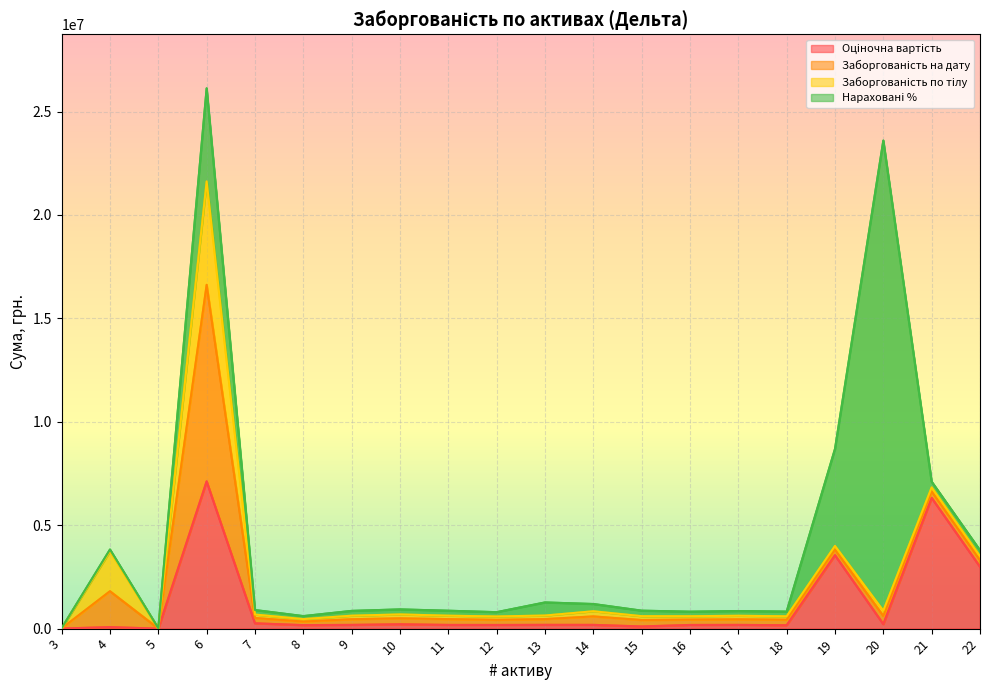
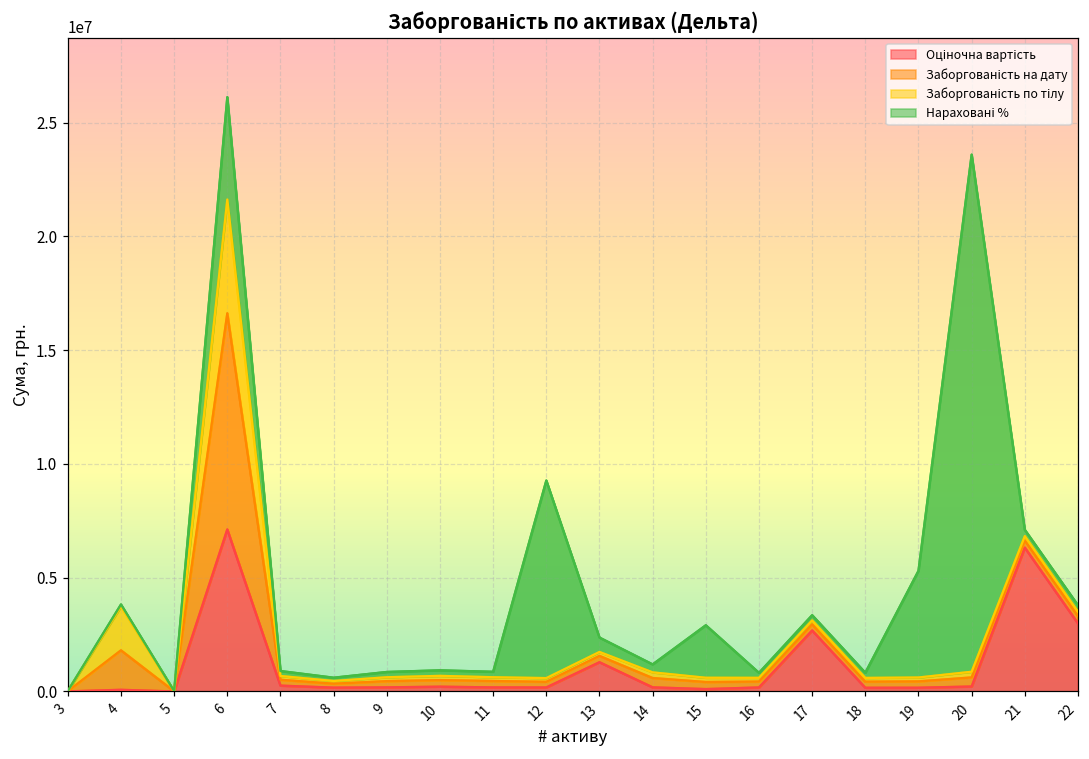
Нараховані %, 12: 200000 -> 8700000
Оціночна вартість, 13: 200000 -> 1300000
Нараховані %, 15: 300000 -> 2300000
Оціночна вартість, 17: 200000 -> 2700000
Оціночна вартість, 19: 3600000 -> 200000
